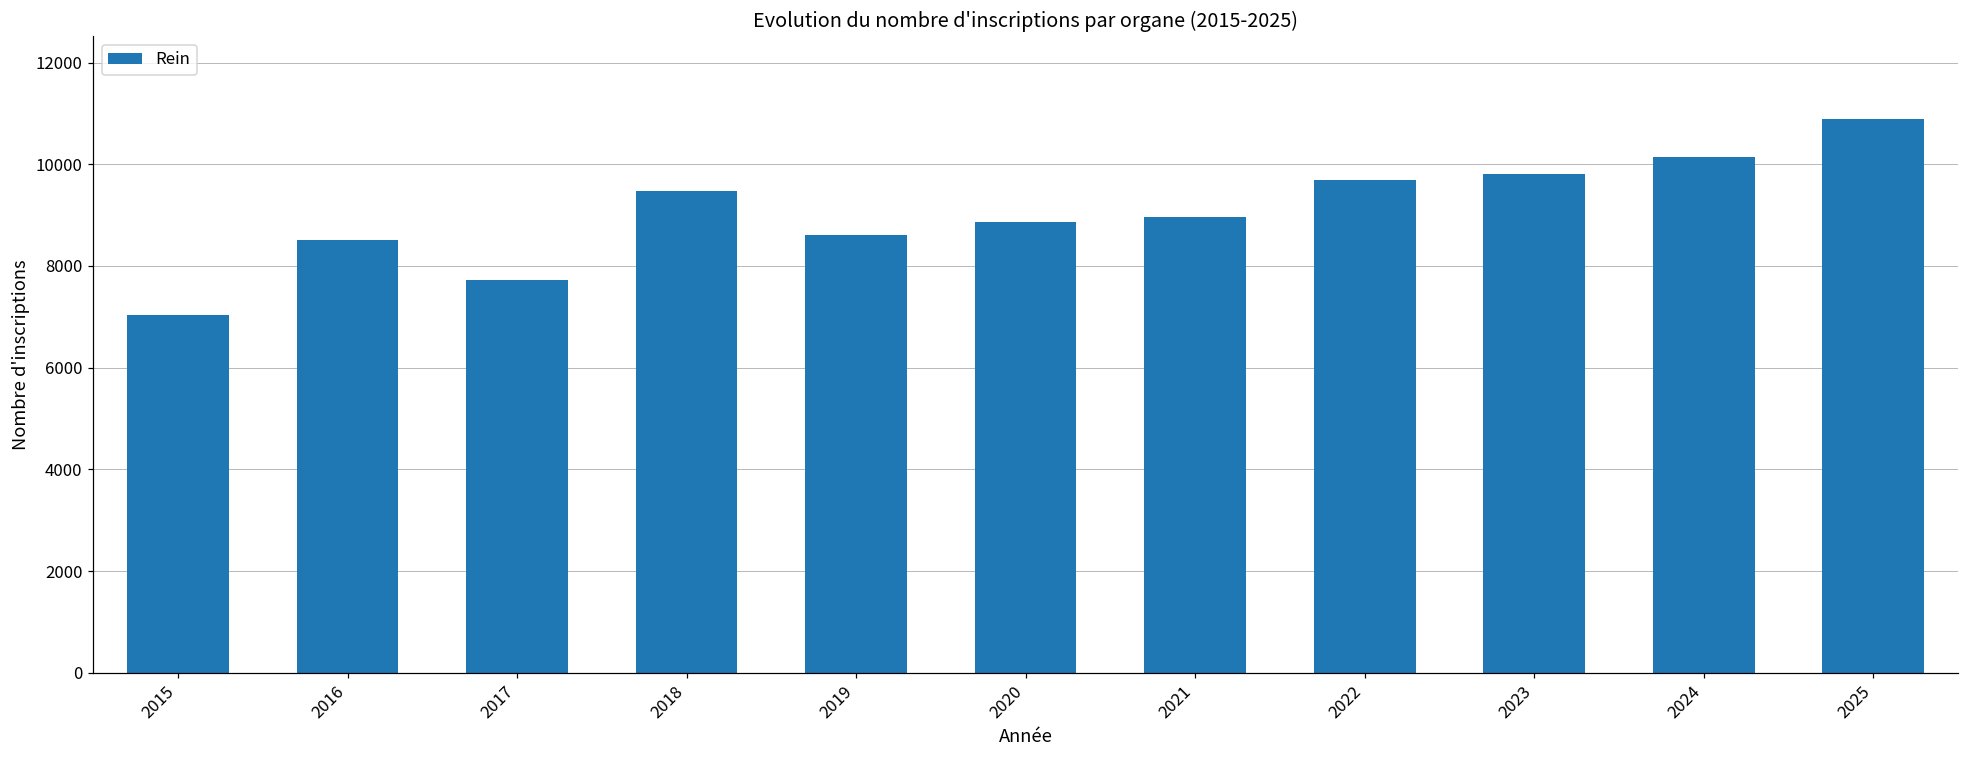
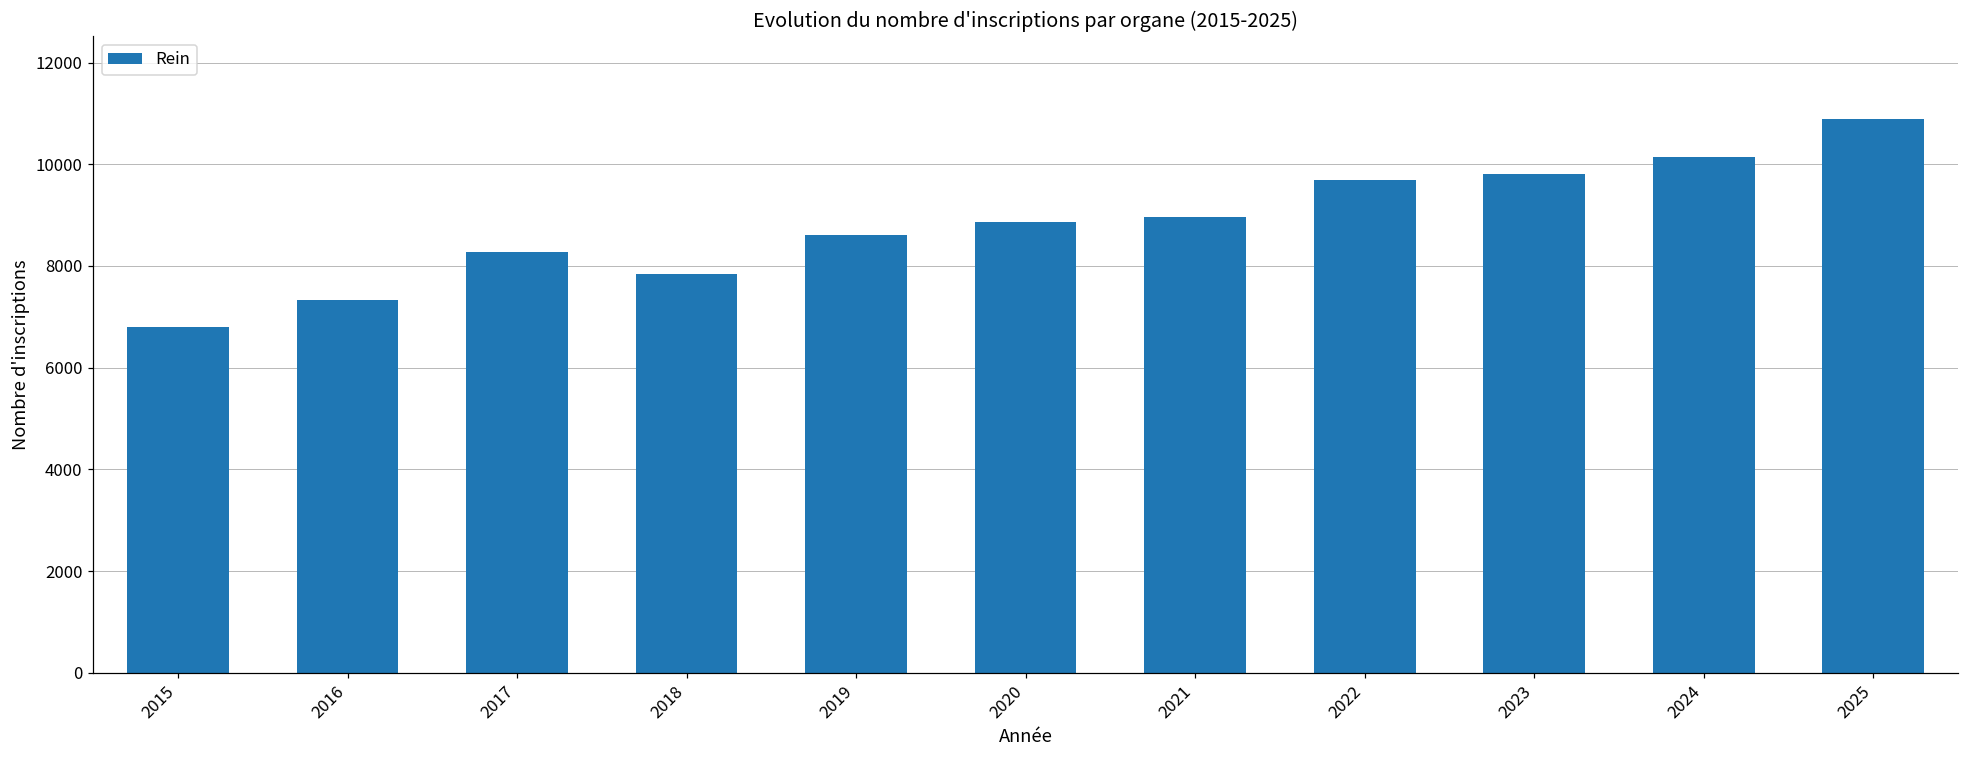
2015: 7000 -> 6800
2016: 8500 -> 7300
2017: 7700 -> 8300
2018: 9500 -> 7800
